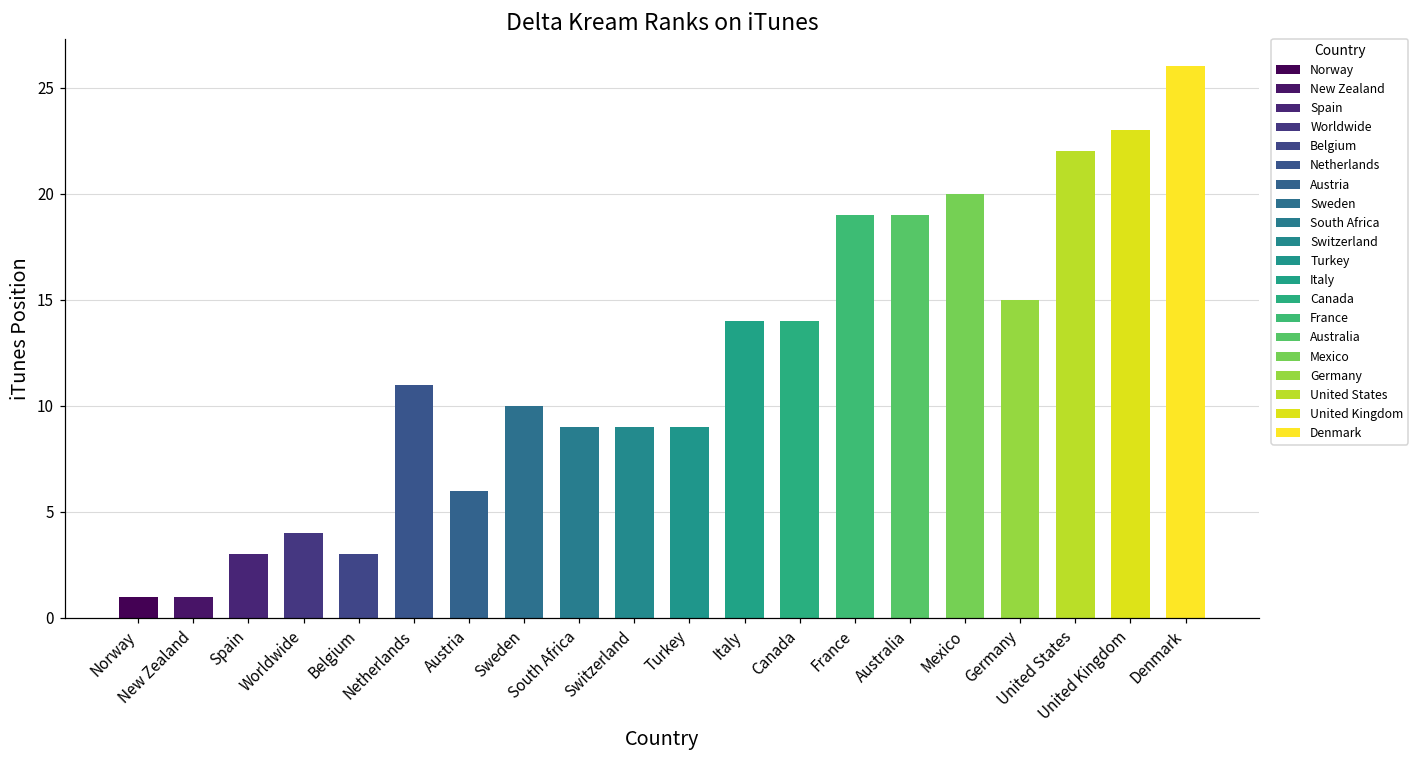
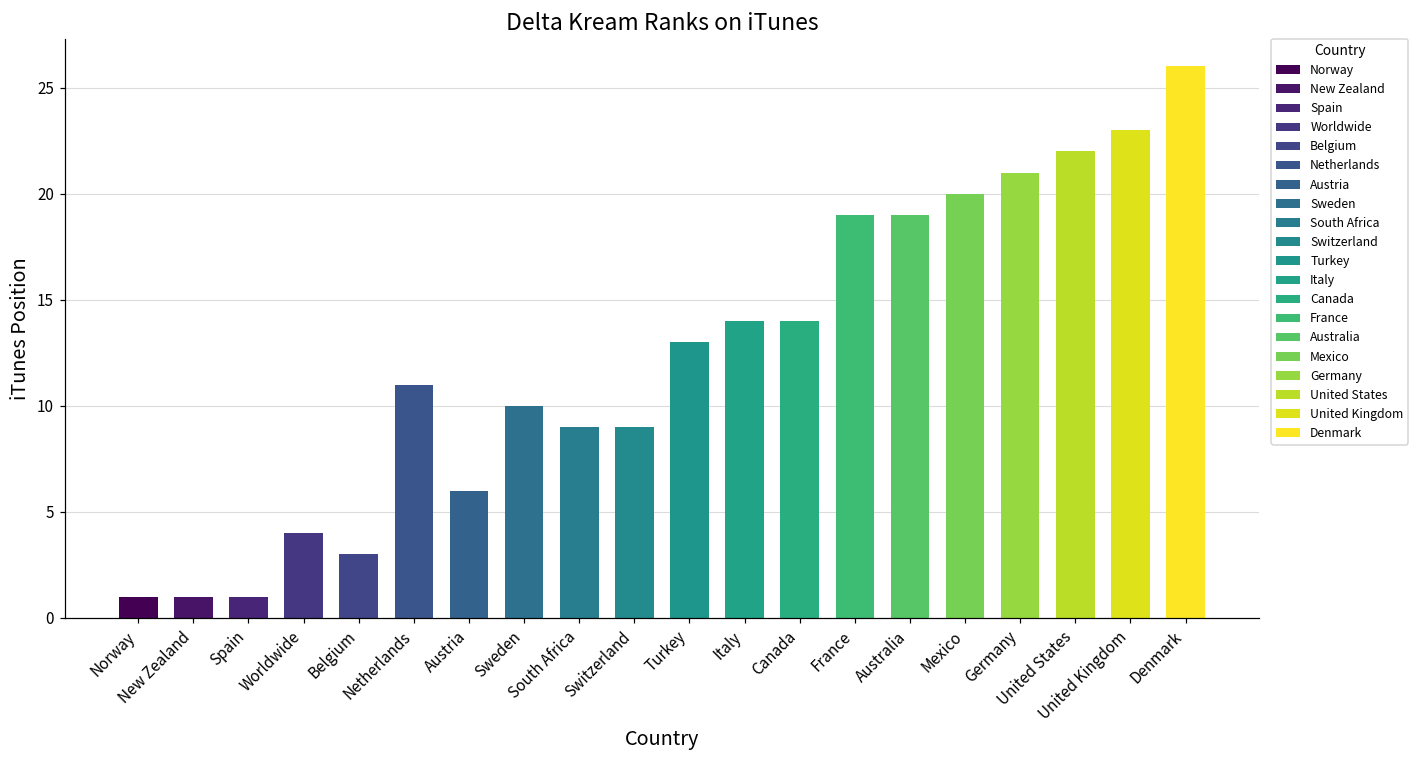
Spain: 3 -> 1
Turkey: 9 -> 13
Germany: 15 -> 21
